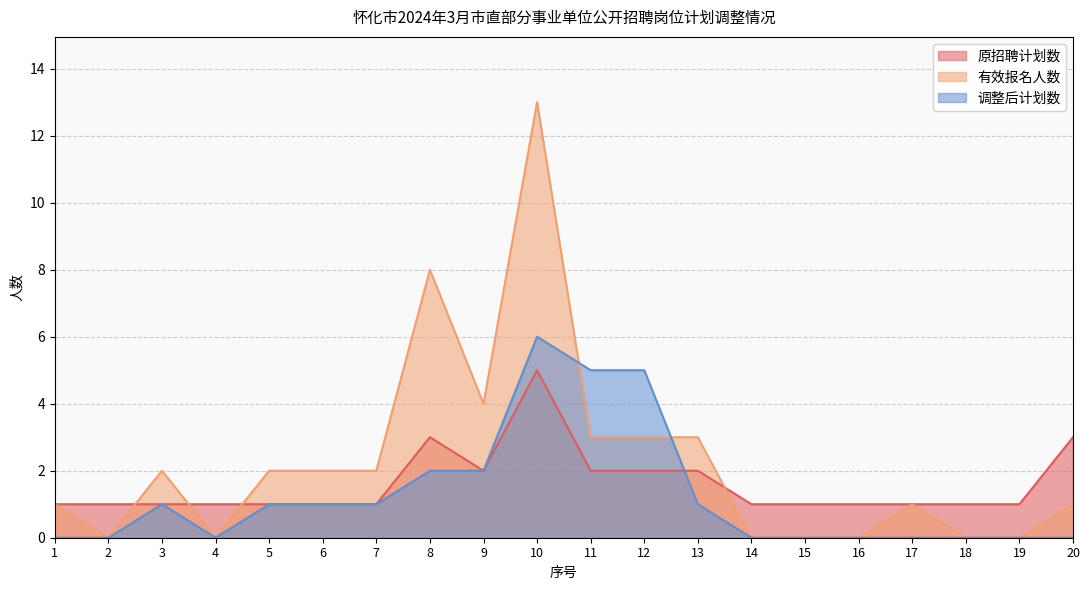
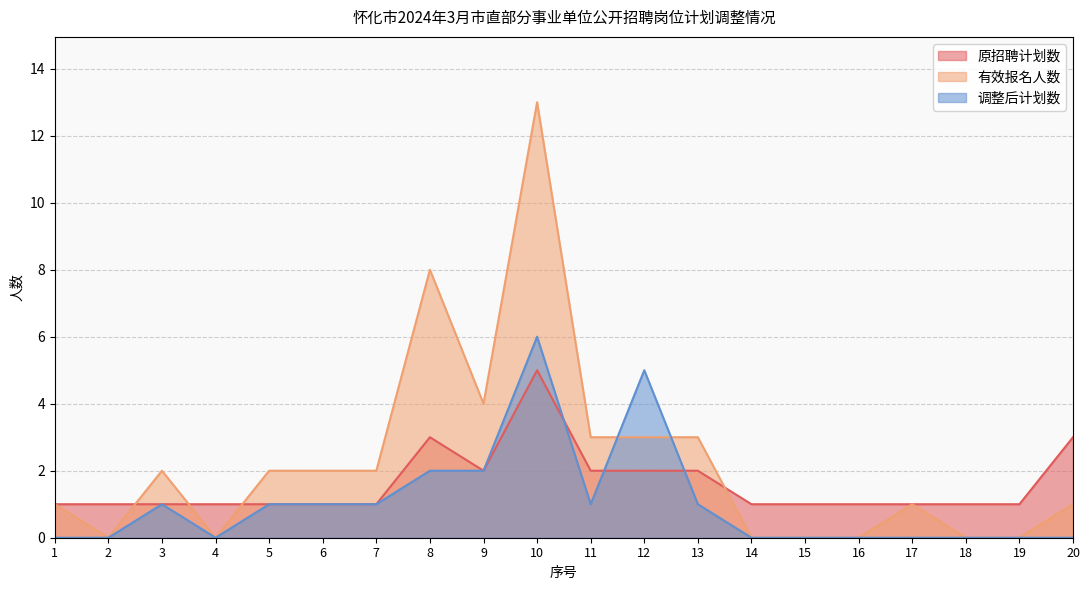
调整后计划数, 11: 5 -> 1
